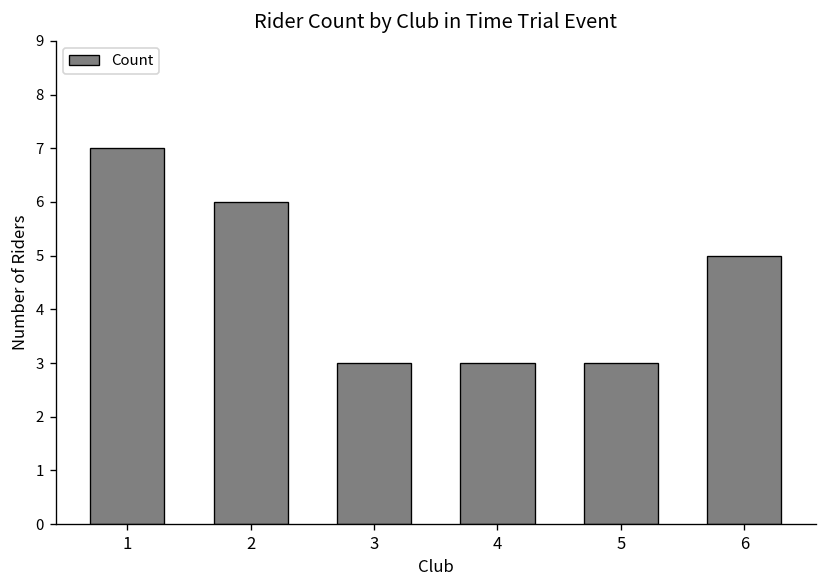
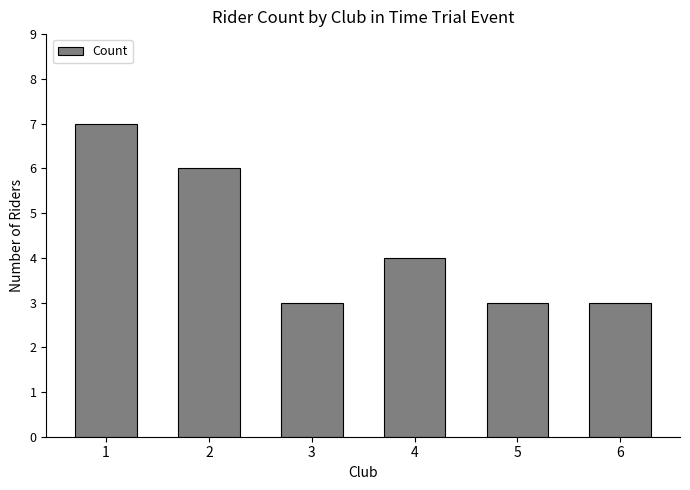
4: 3 -> 4
6: 5 -> 3
